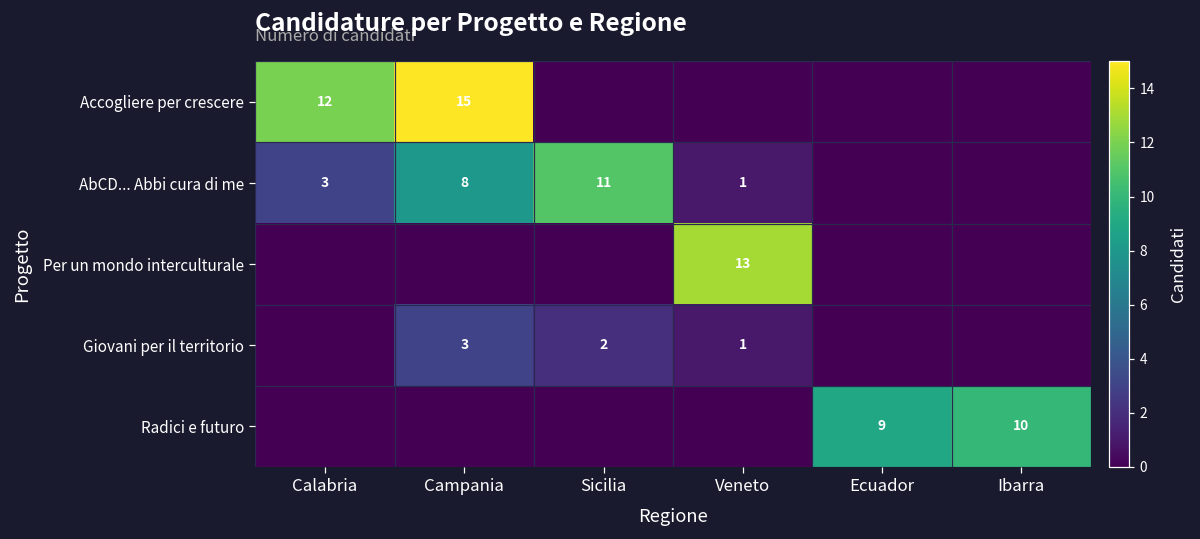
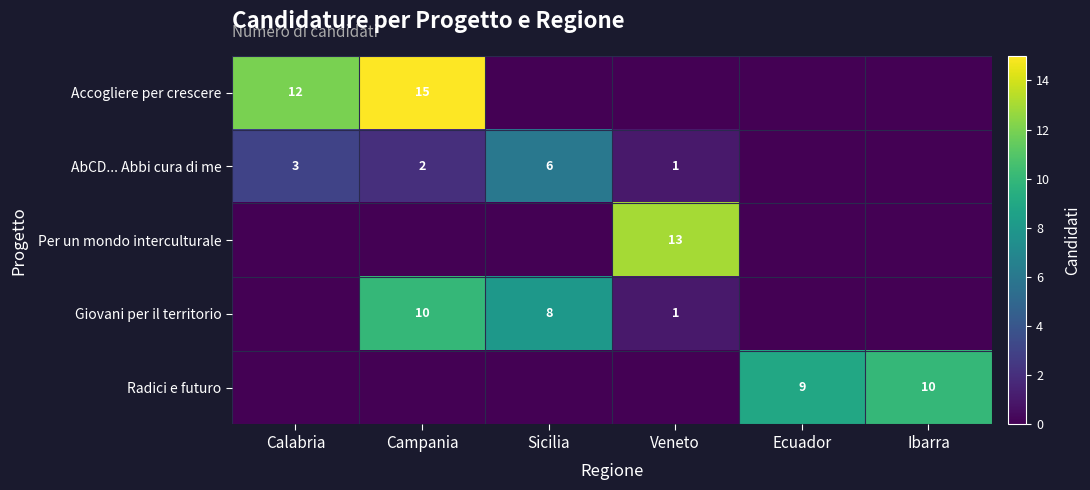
AbCD... Abbi cura di me, Campania: 8 -> 2
AbCD... Abbi cura di me, Sicilia: 11 -> 6
Giovani per il territorio, Campania: 3 -> 10
Giovani per il territorio, Sicilia: 2 -> 8
